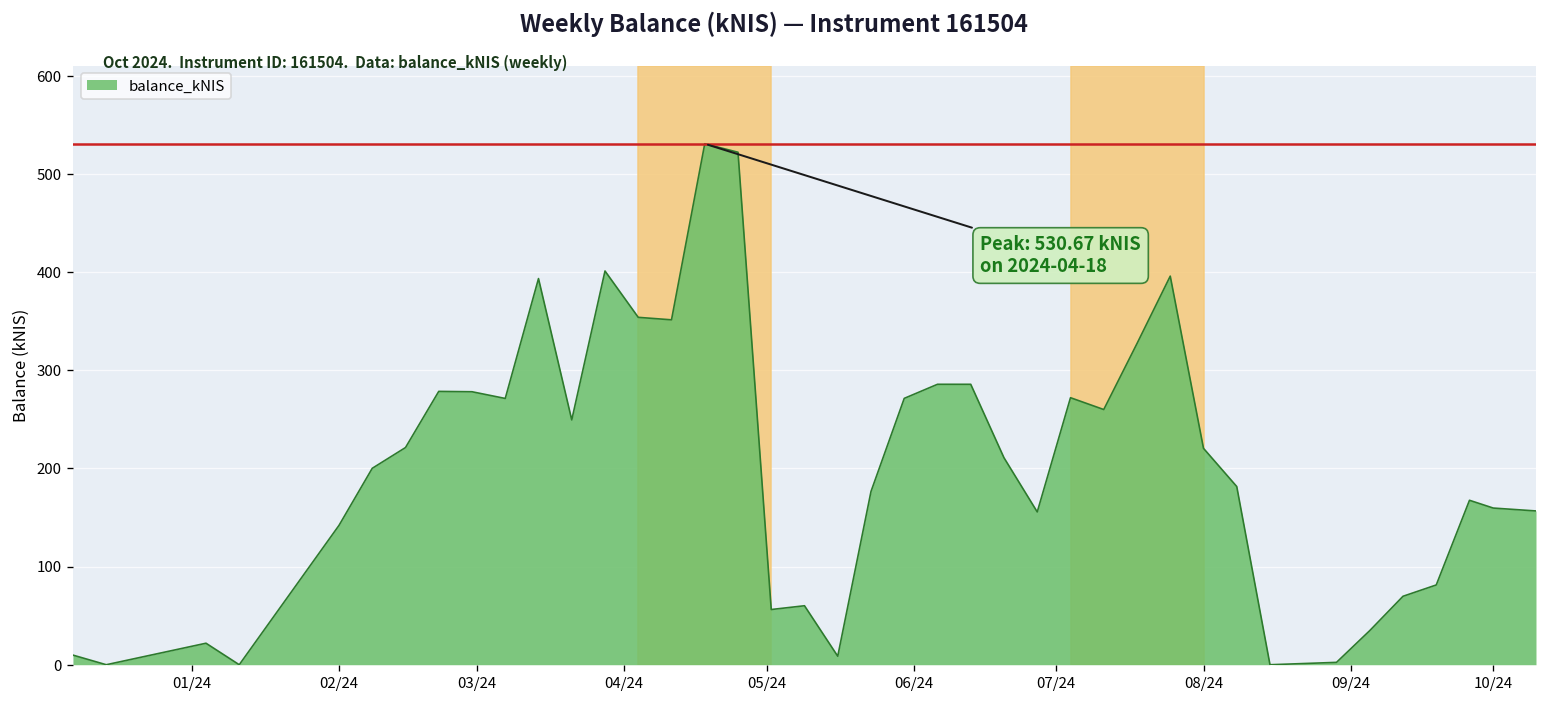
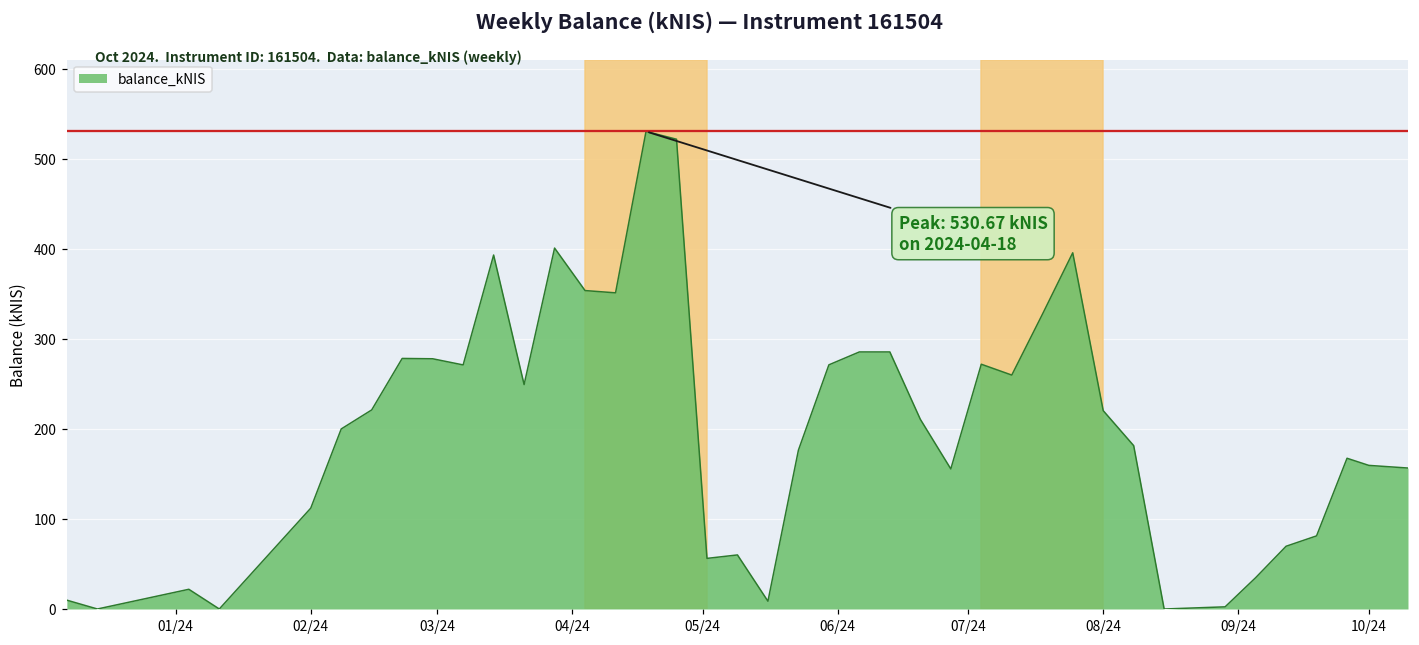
02/24: 140 -> 110
